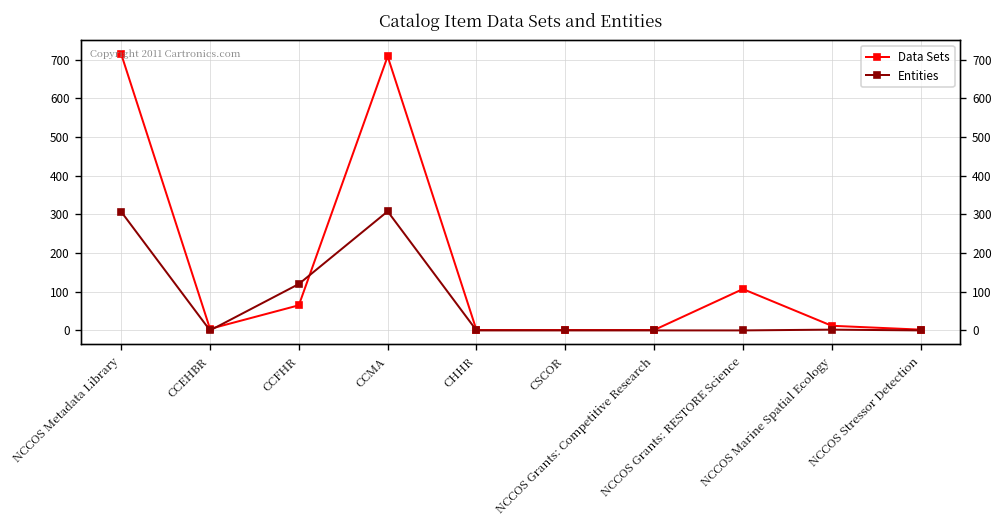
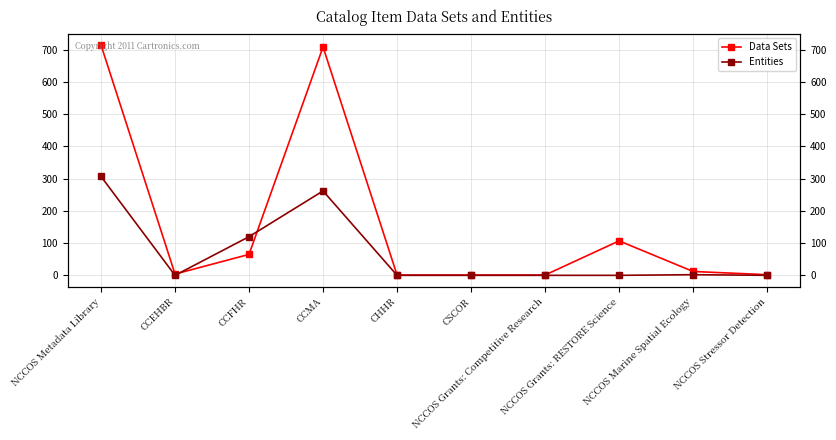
Entities, CCMA: 310 -> 260
